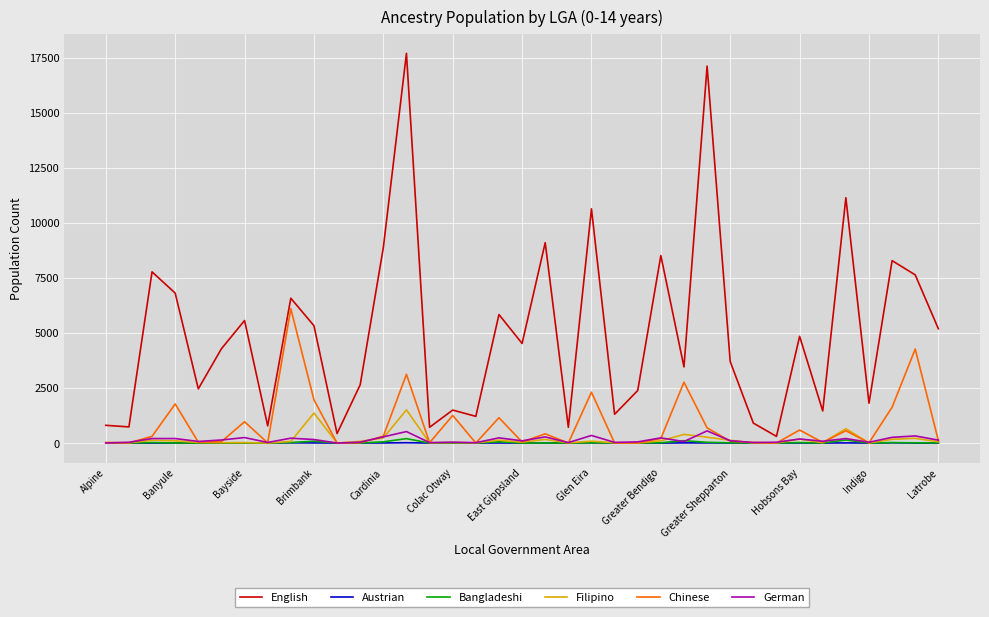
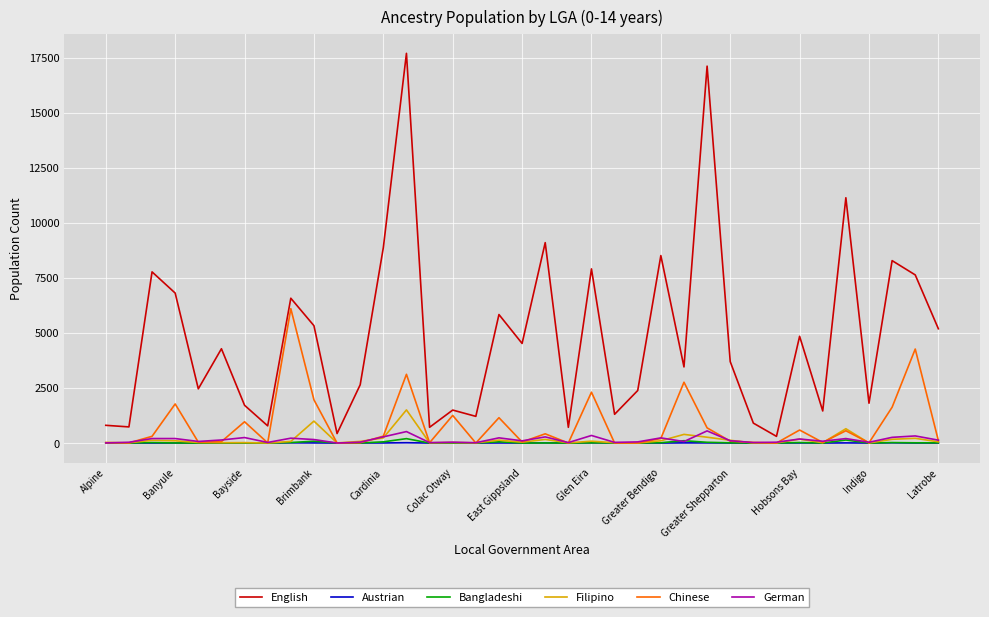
English, Bayside: 5600 -> 1700
Filipino, Brimbank: 1400 -> 1000
English, Glen Eira: 10600 -> 7900
